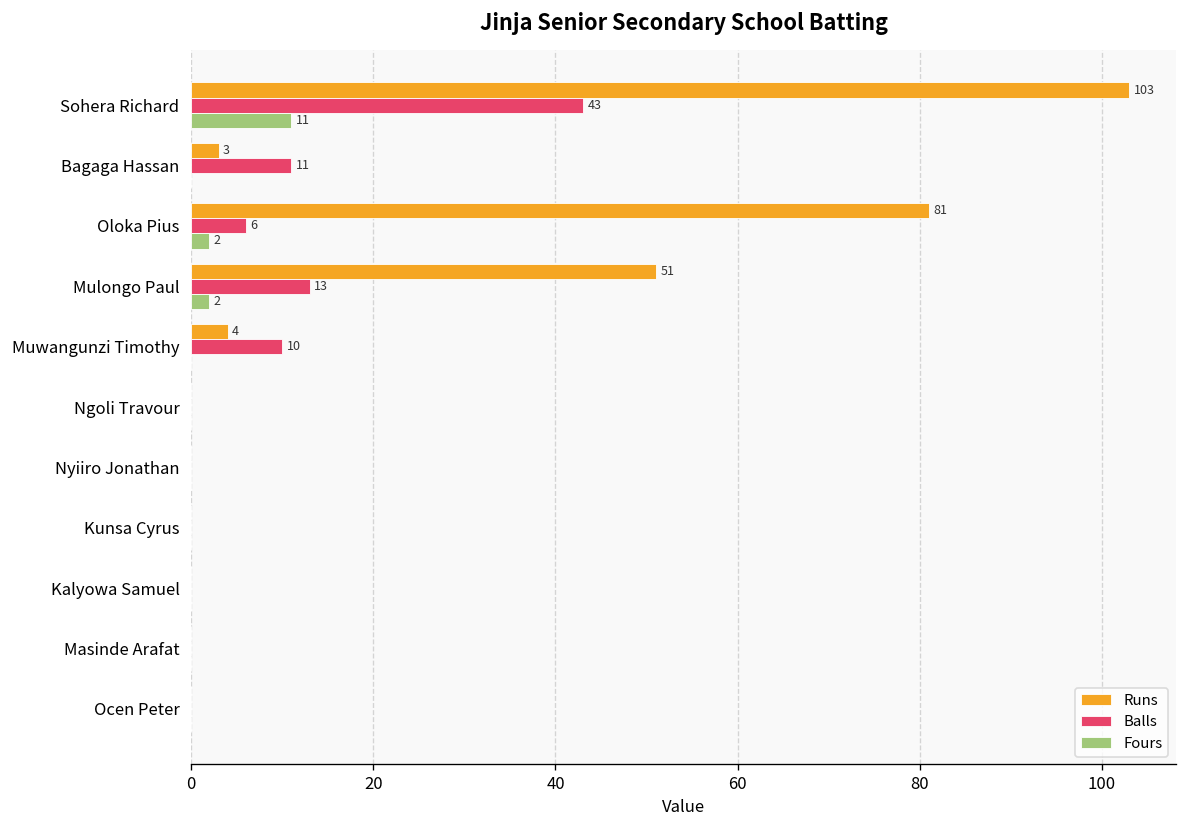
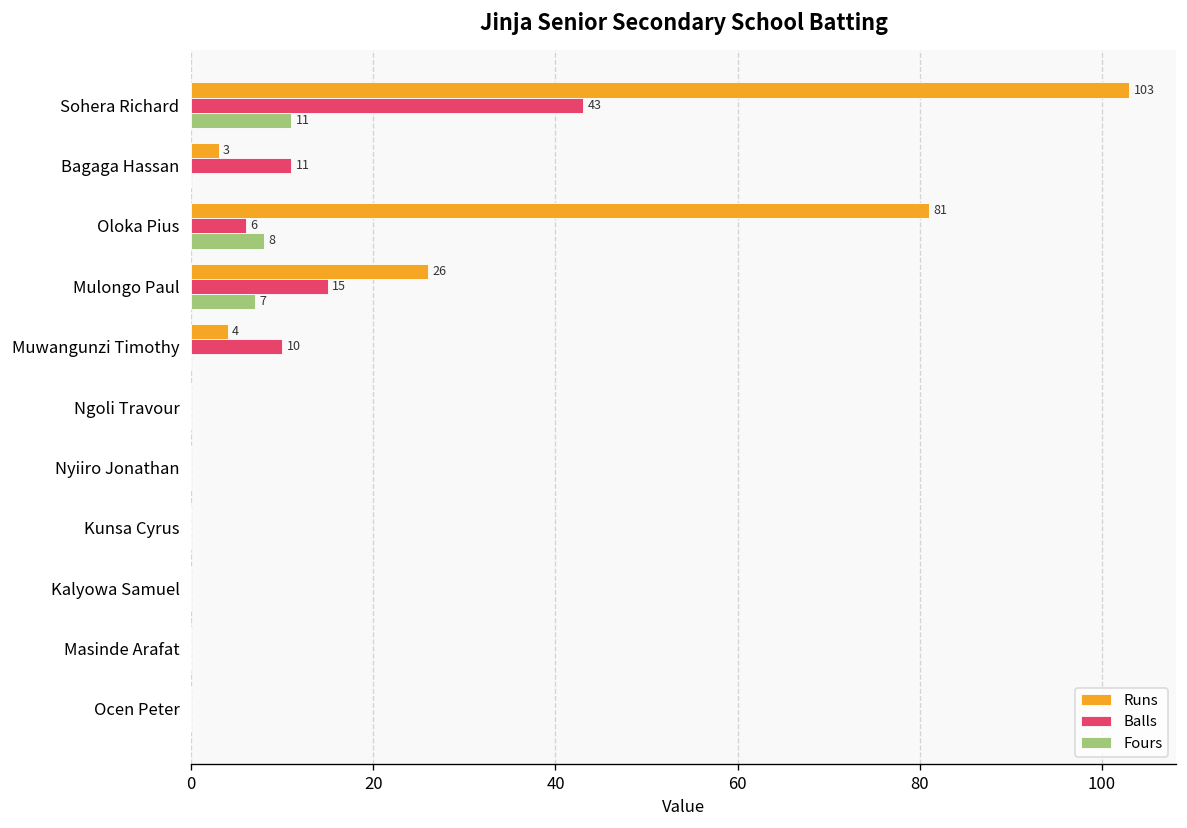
Fours, Oloka Pius: 2 -> 8
Runs, Mulongo Paul: 51 -> 26
Balls, Mulongo Paul: 13 -> 15
Fours, Mulongo Paul: 2 -> 7
